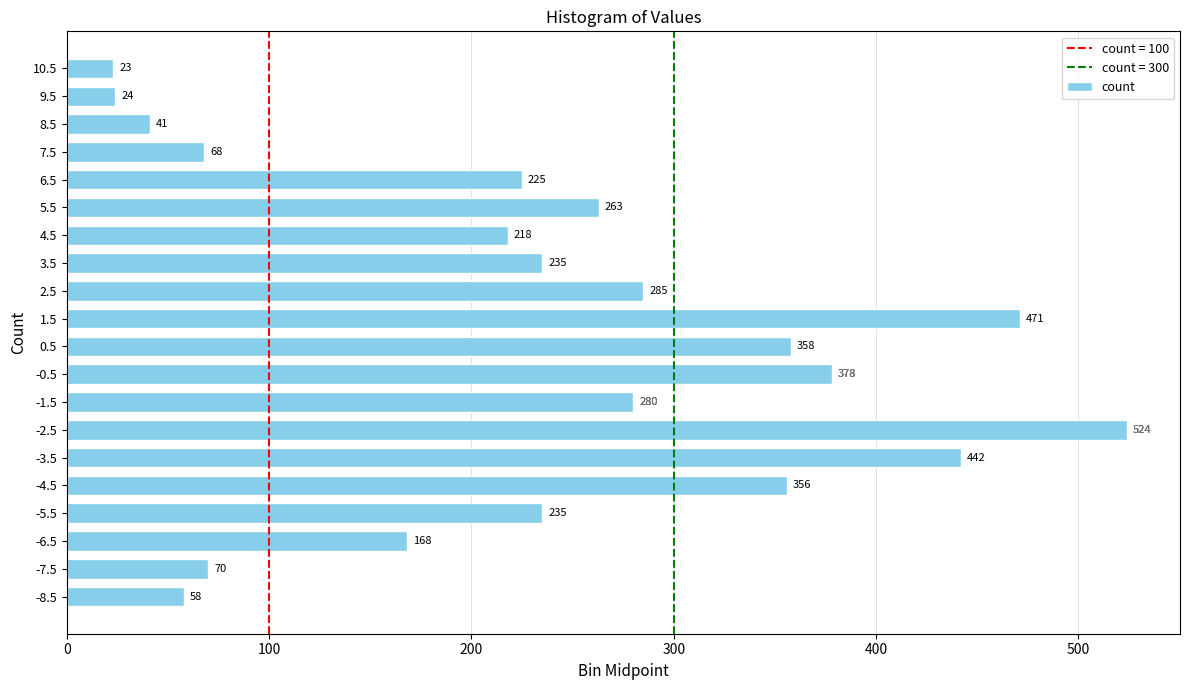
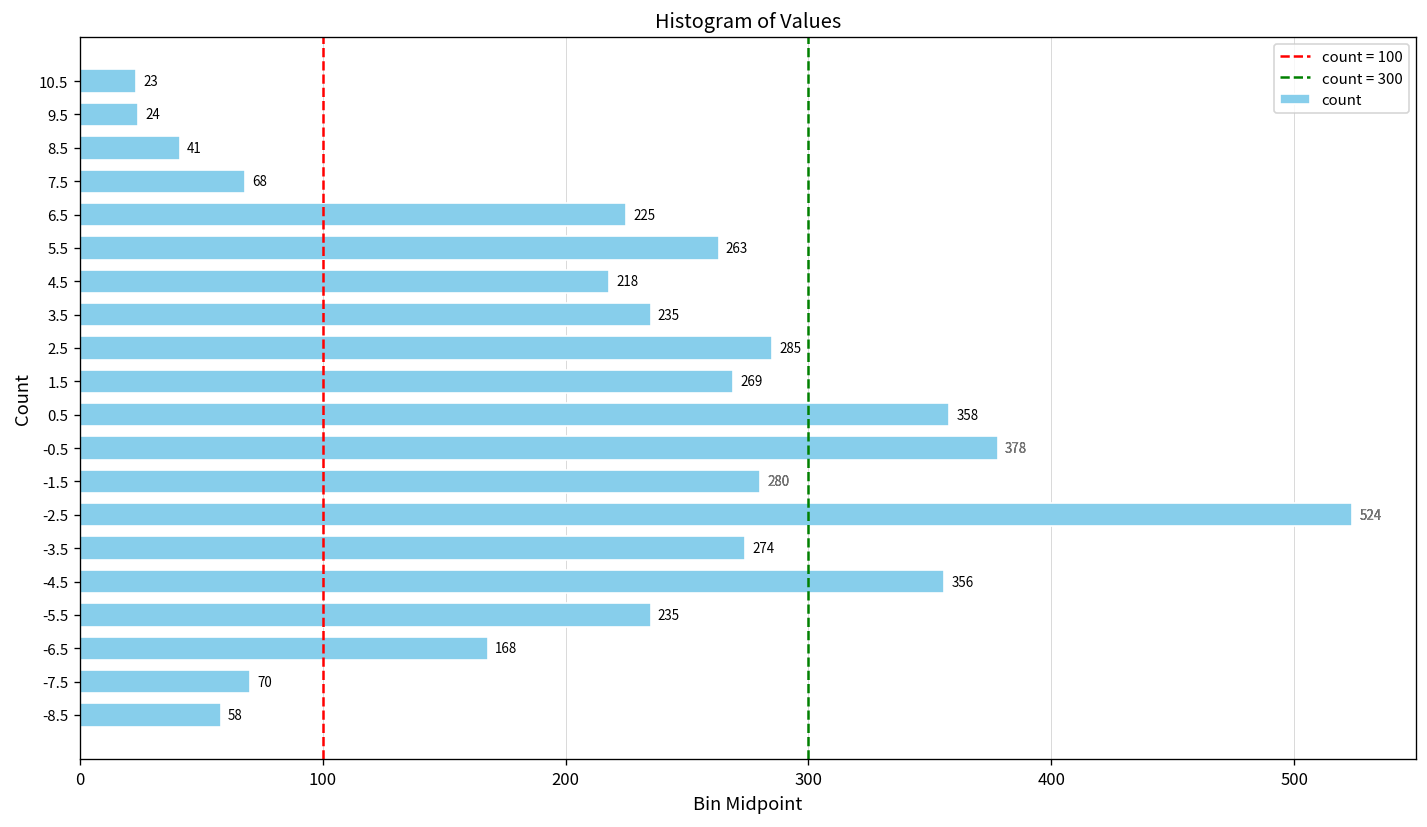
1.5: 471 -> 269
-3.5: 442 -> 274
